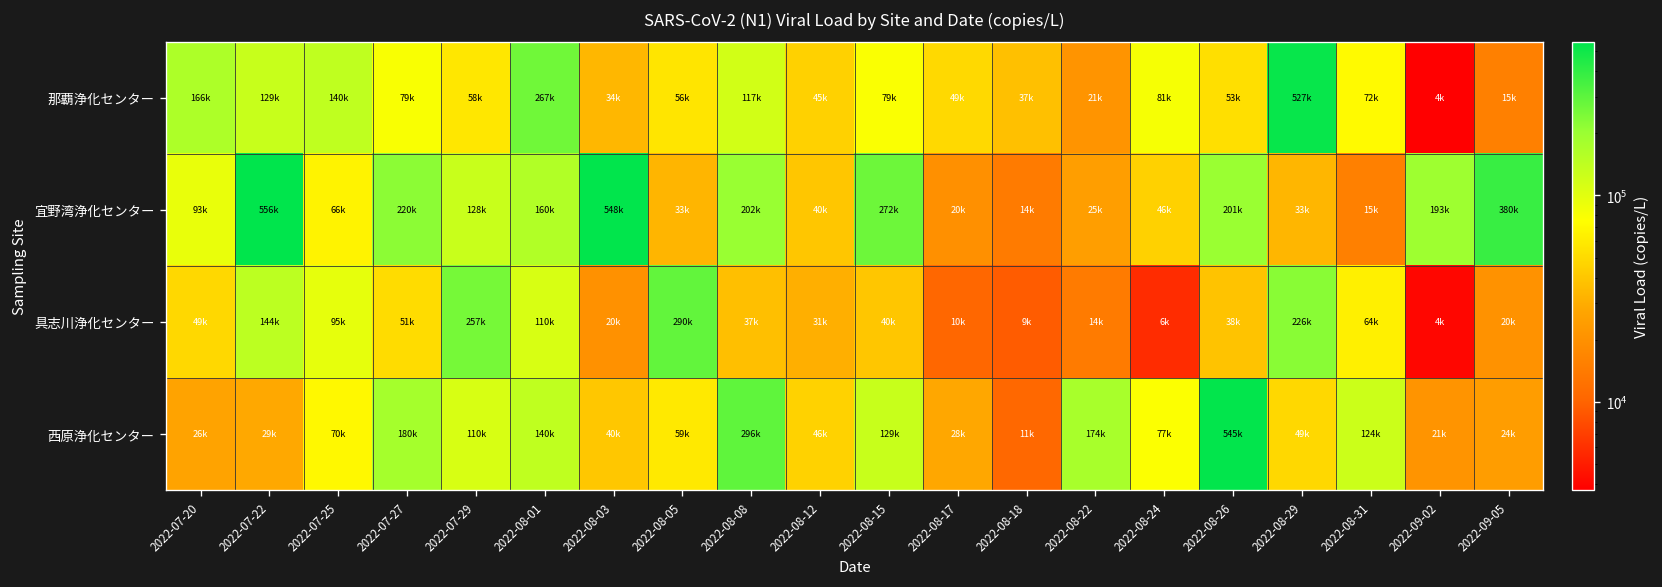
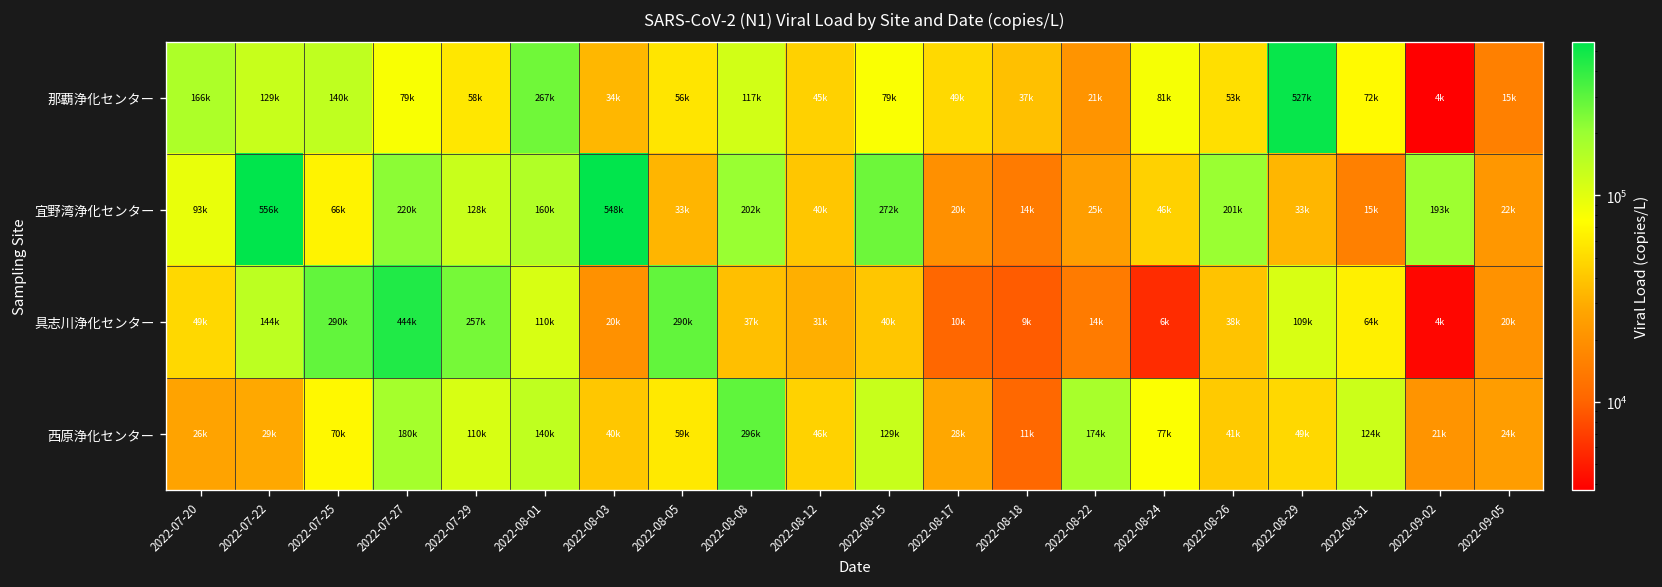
宜野湾浄化センター, 2022-09-05: 380k -> 22k
具志川浄化センター, 2022-07-25: 95k -> 290k
具志川浄化センター, 2022-07-27: 51k -> 444k
具志川浄化センター, 2022-08-29: 226k -> 109k
西原浄化センター, 2022-08-26: 545k -> 41k
